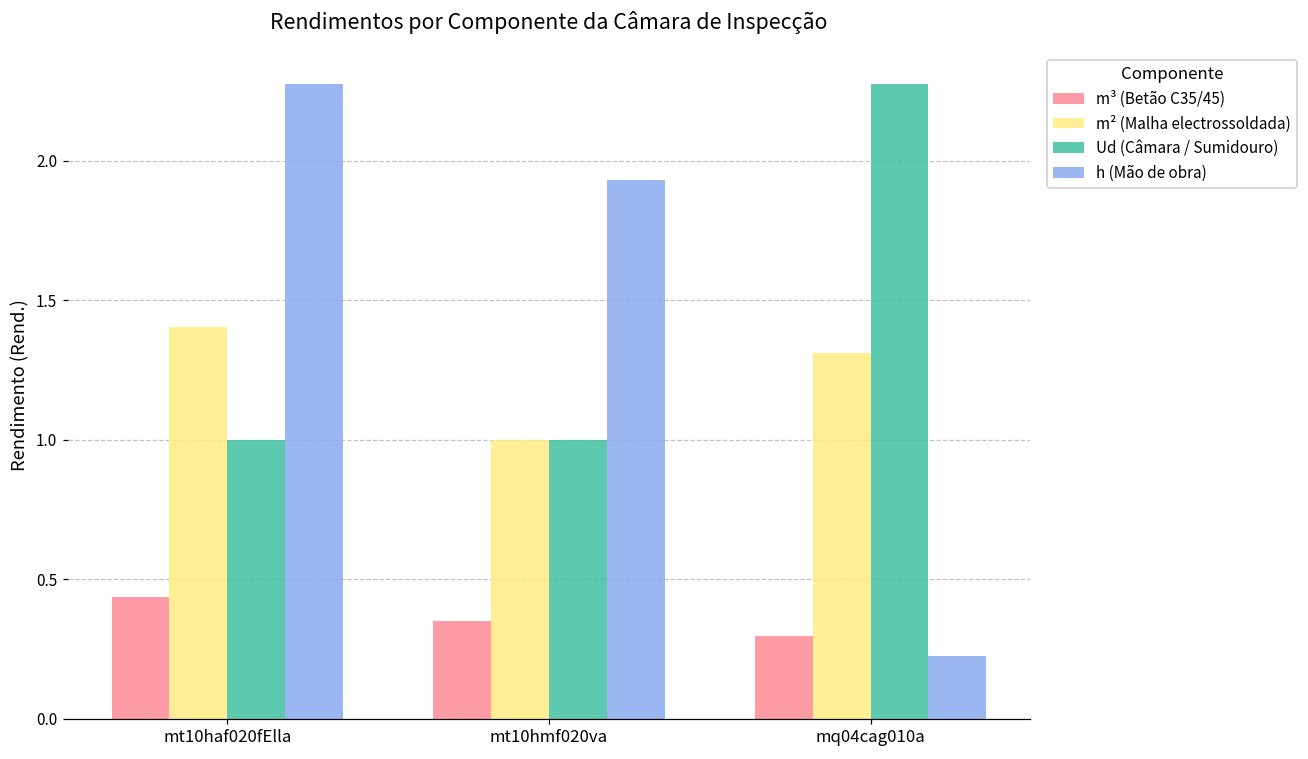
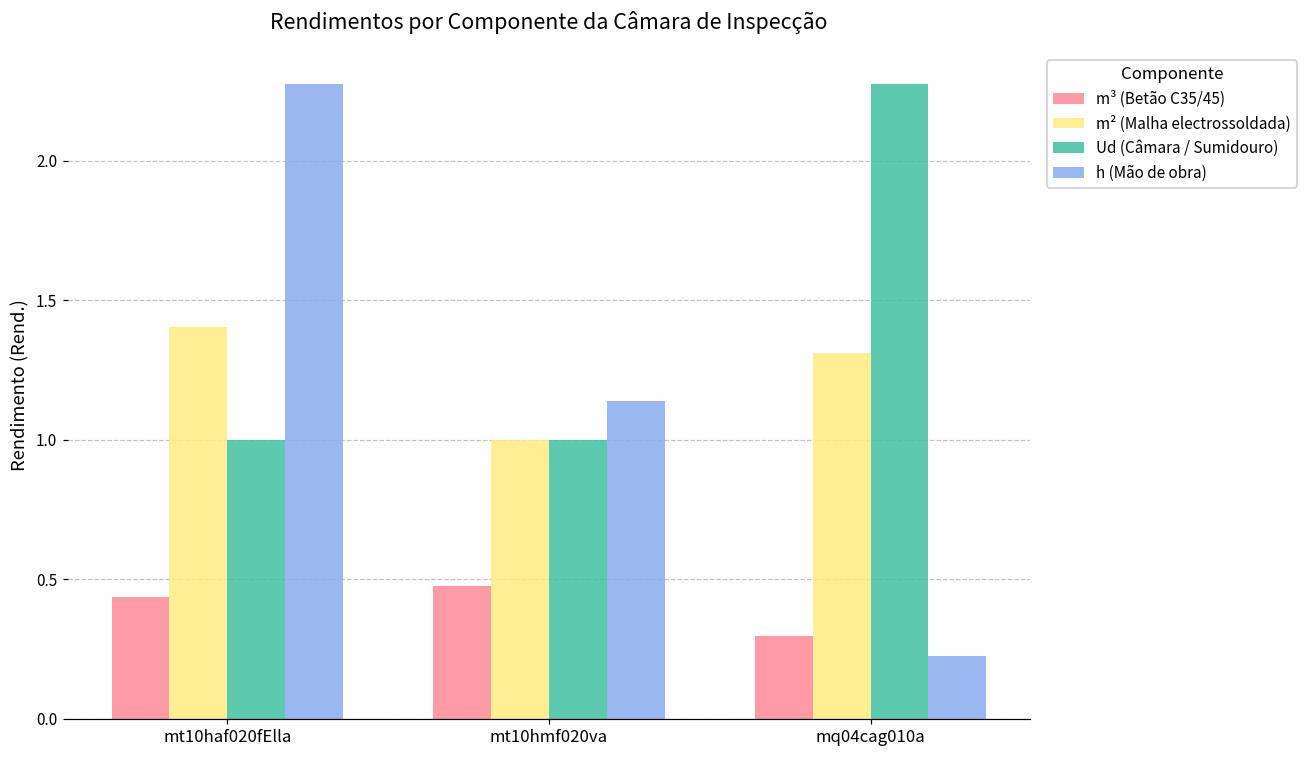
m³ (Betão C35/45), mt10hmf020va: 0.35 -> 0.48
h (Mão de obra), mt10hmf020va: 1.93 -> 1.14
